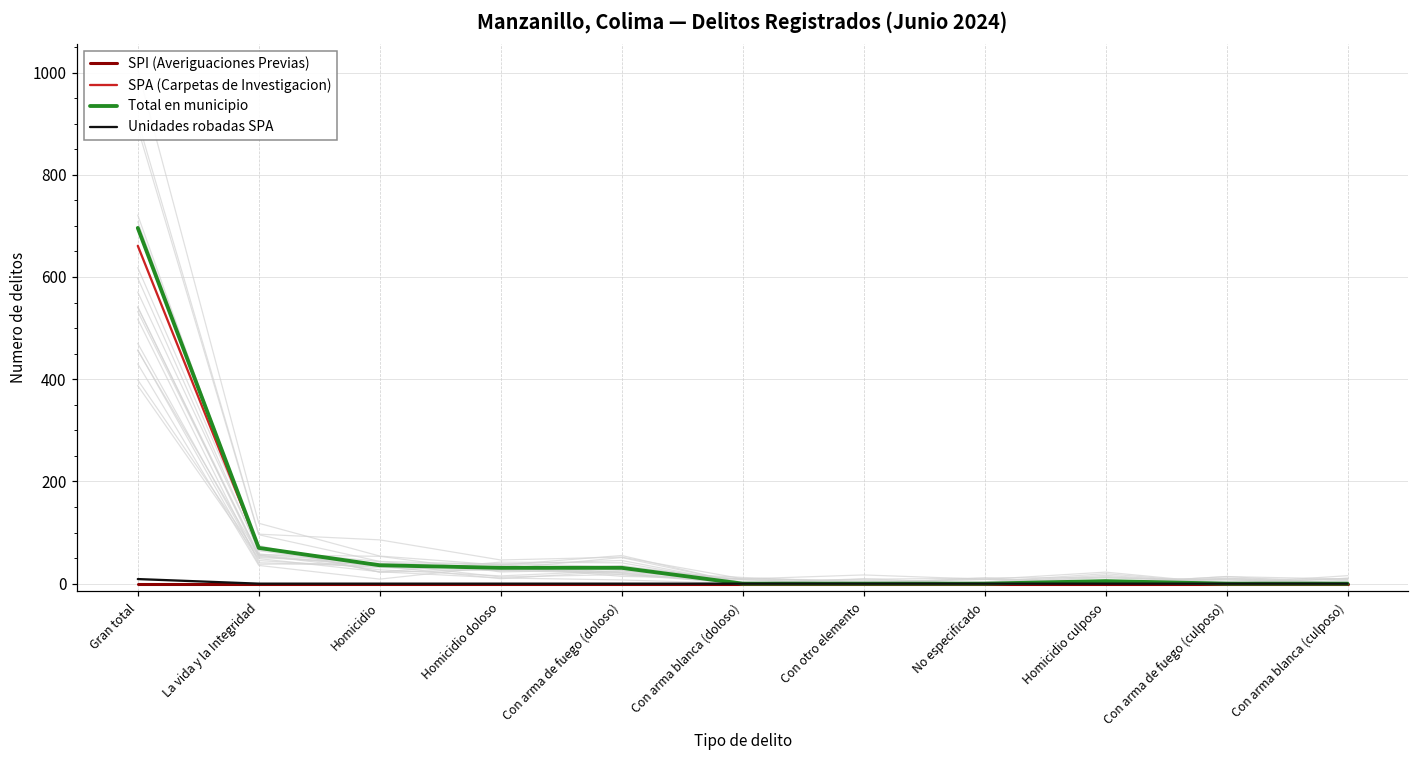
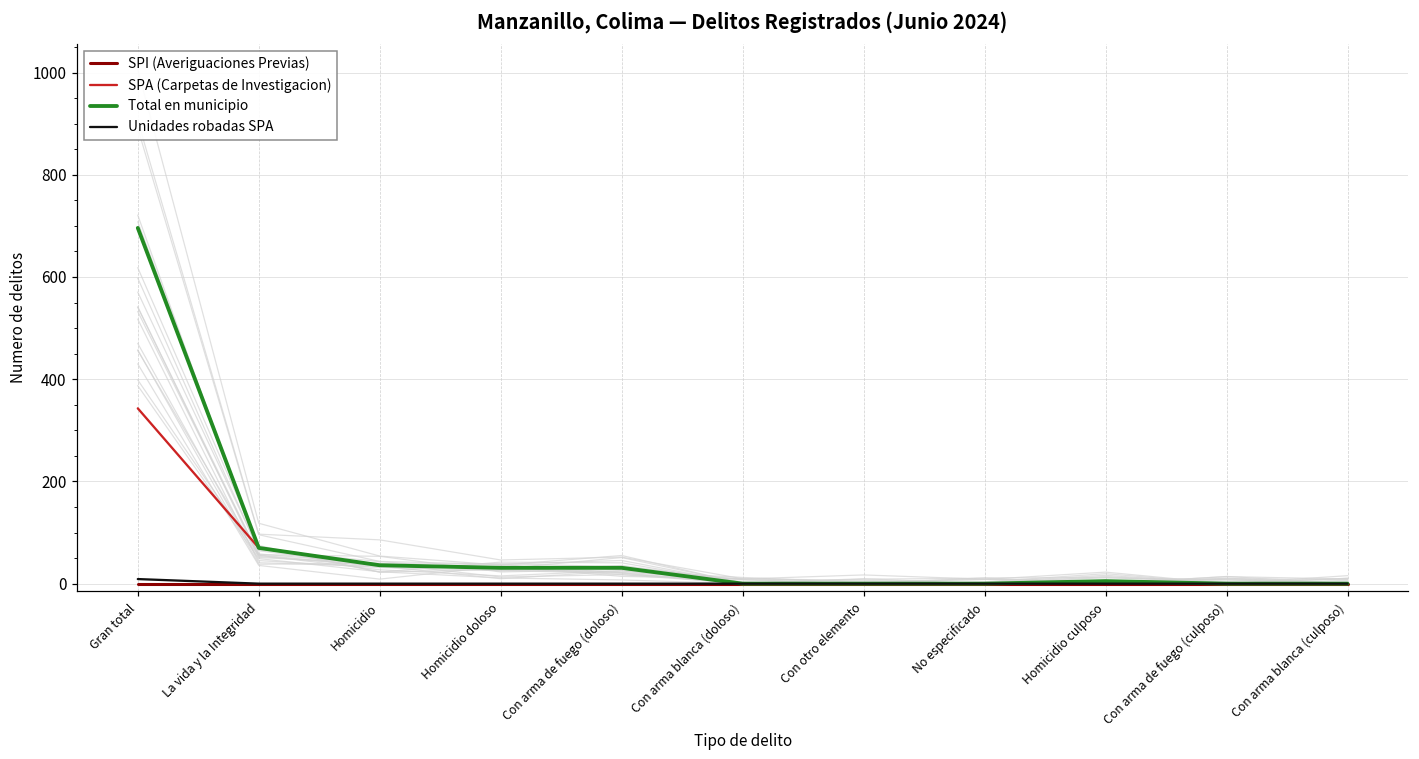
SPA (Carpetas de Investigacion), Gran total: 660 -> 340
